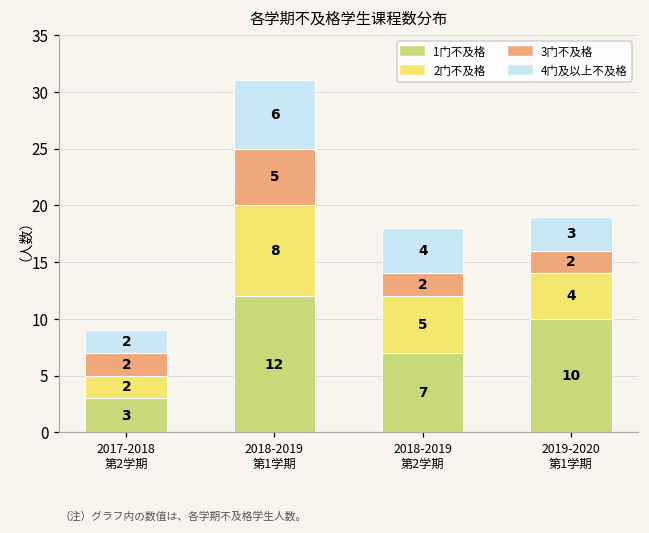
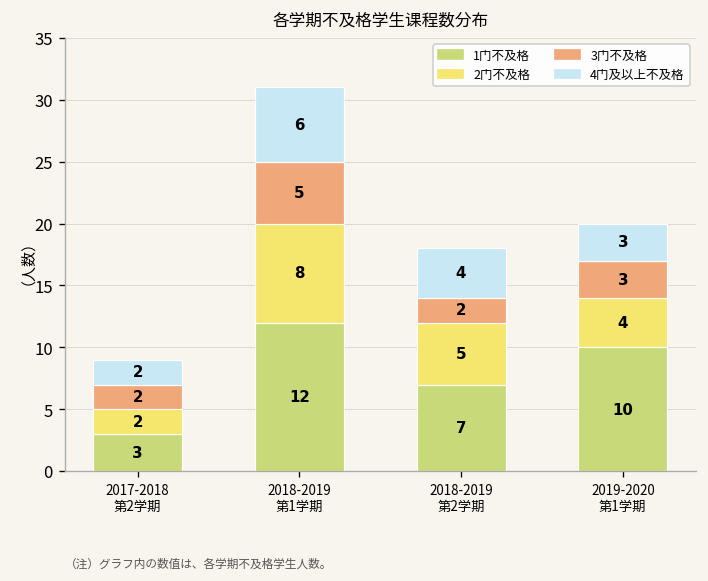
3门不及格, 2019-2020 第1学期: 2 -> 3
